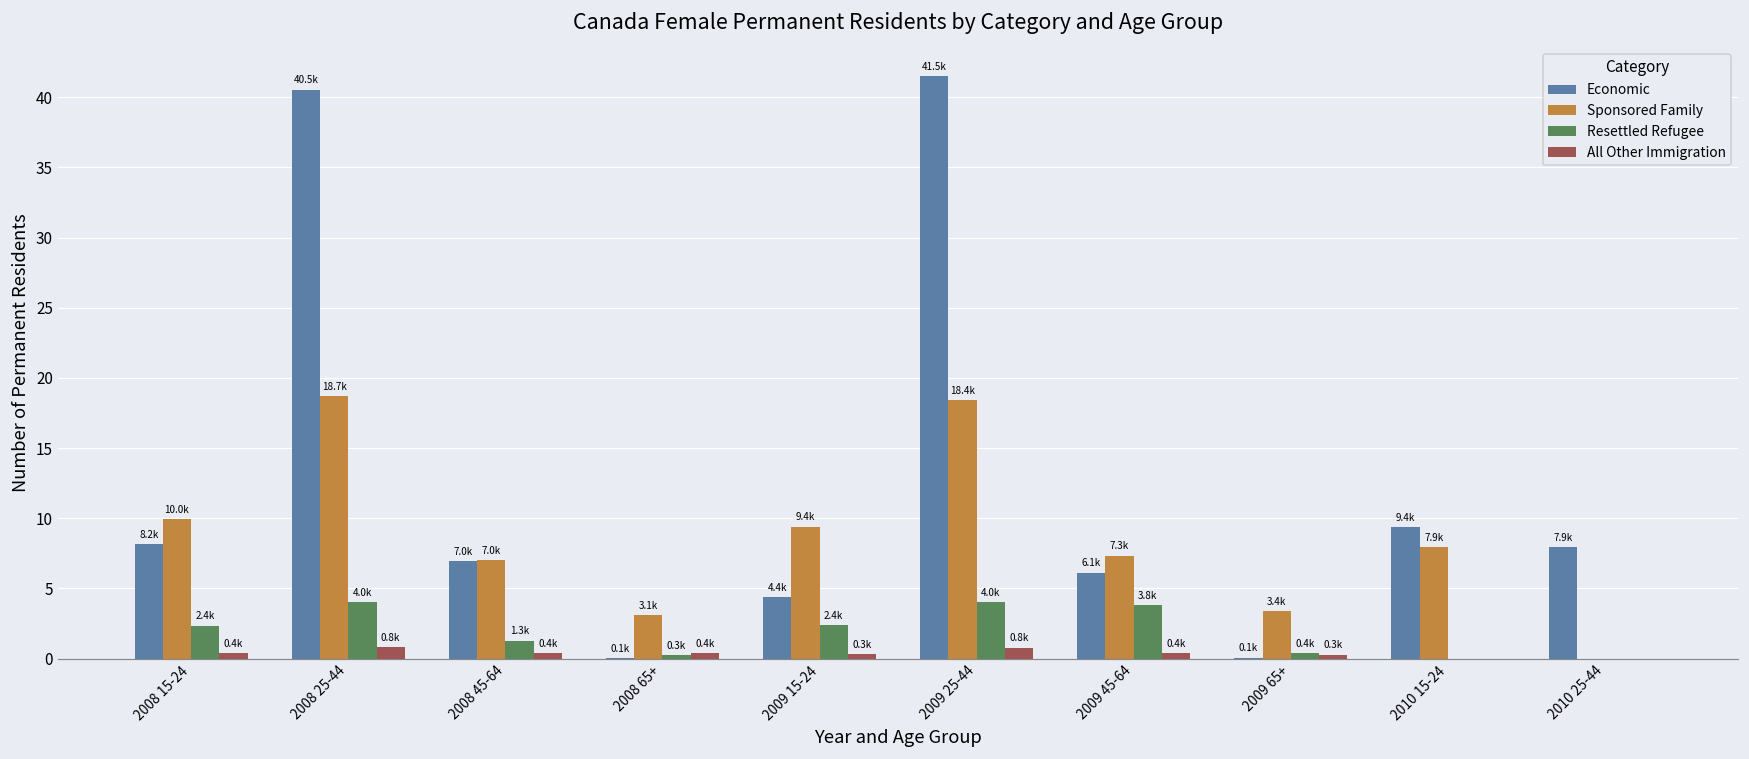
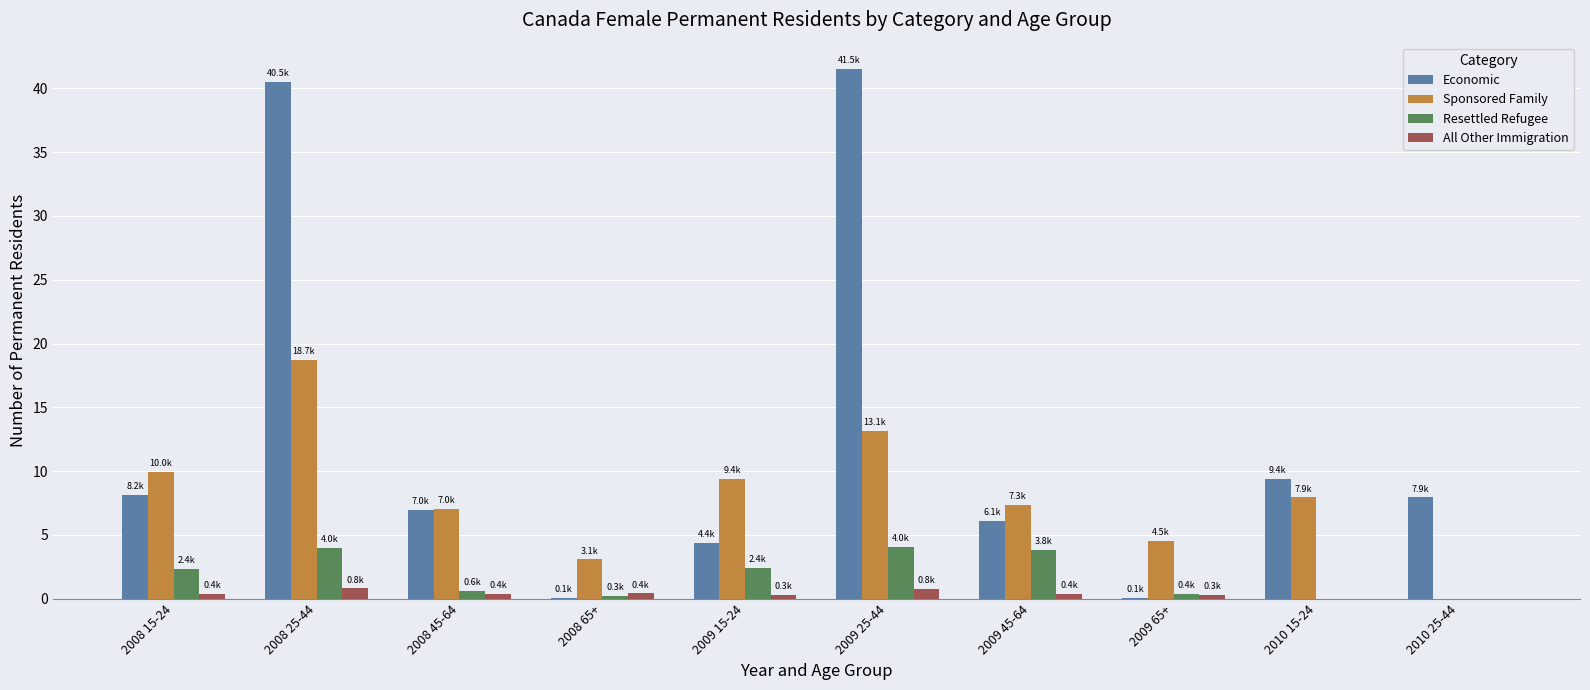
Resettled Refugee, 2008 45-64: 1.3k -> 0.6k
Sponsored Family, 2009 25-44: 18.4k -> 13.1k
Sponsored Family, 2009 65+: 3.4k -> 4.5k
